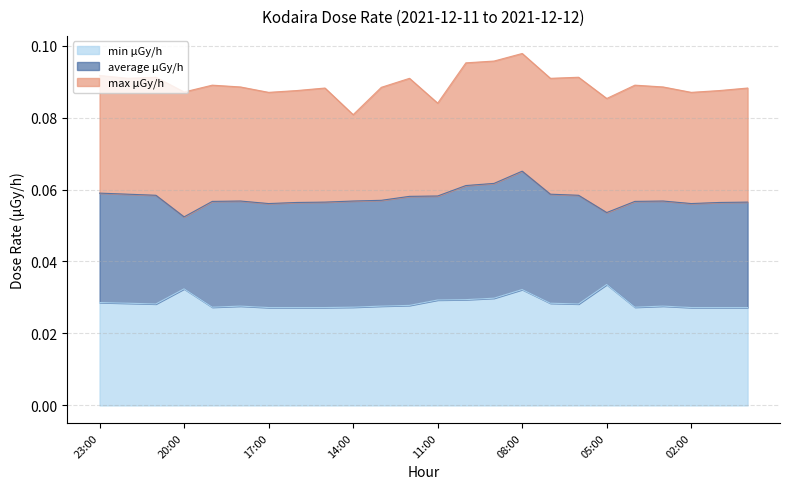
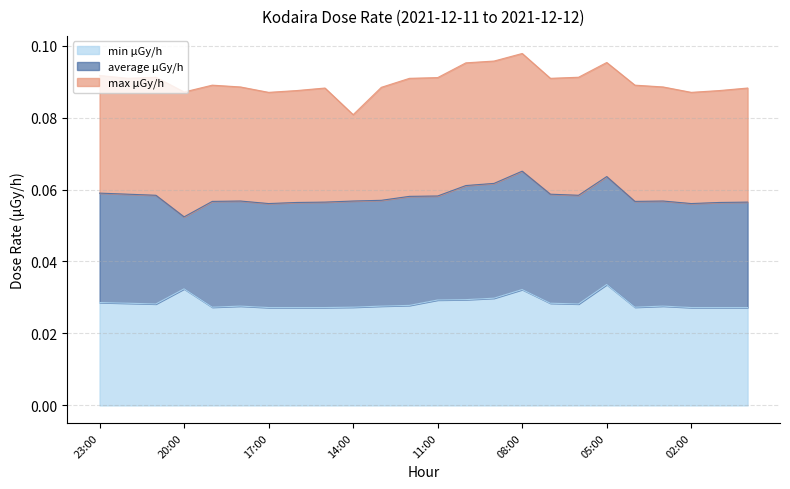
max μGy/h, 11:00: 0.026 -> 0.033
average μGy/h, 05:00: 0.02 -> 0.03
